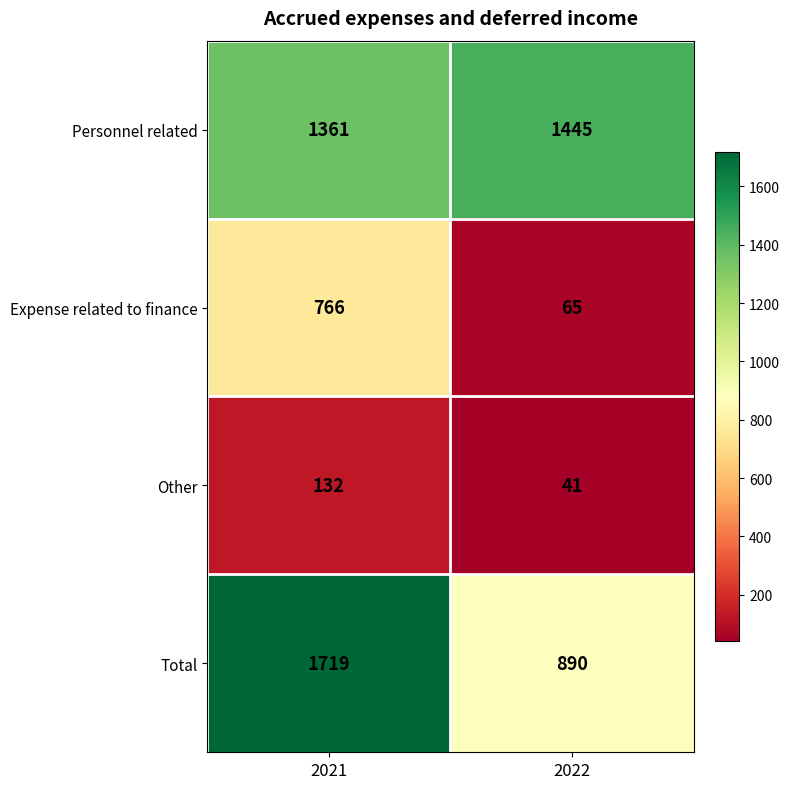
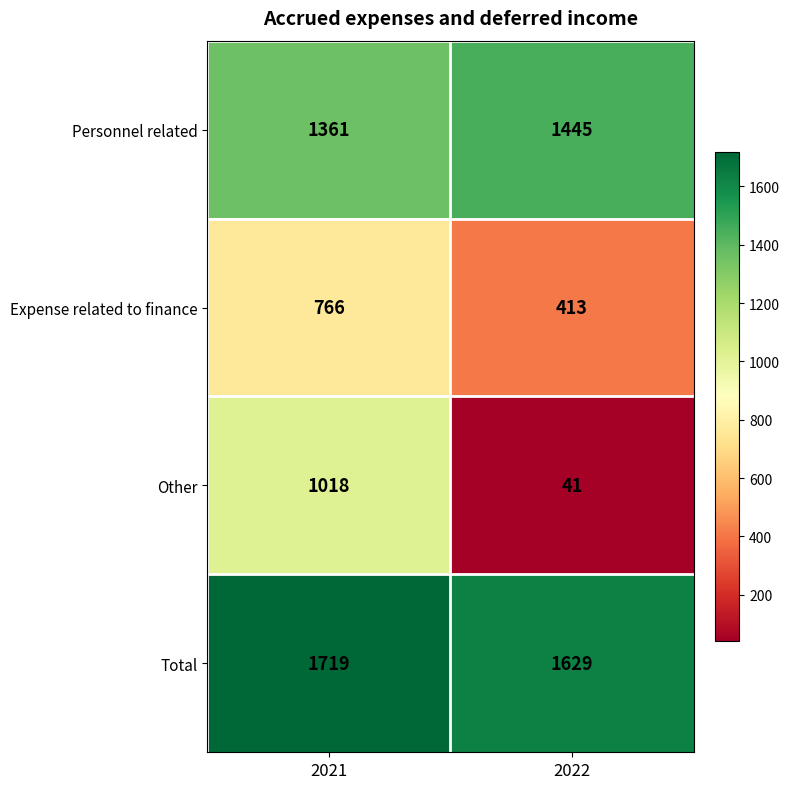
Expense related to finance, 2022: 65 -> 413
Other, 2021: 132 -> 1018
Total, 2022: 890 -> 1629
